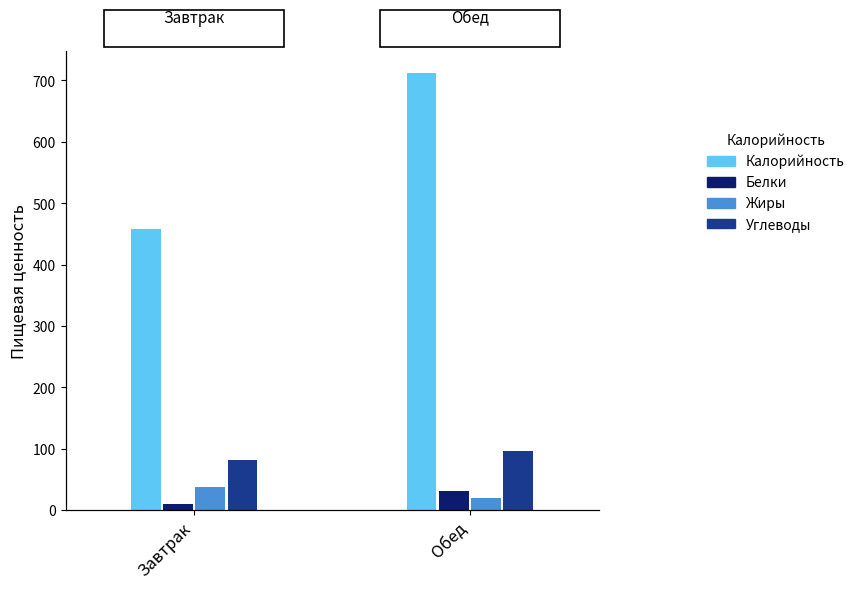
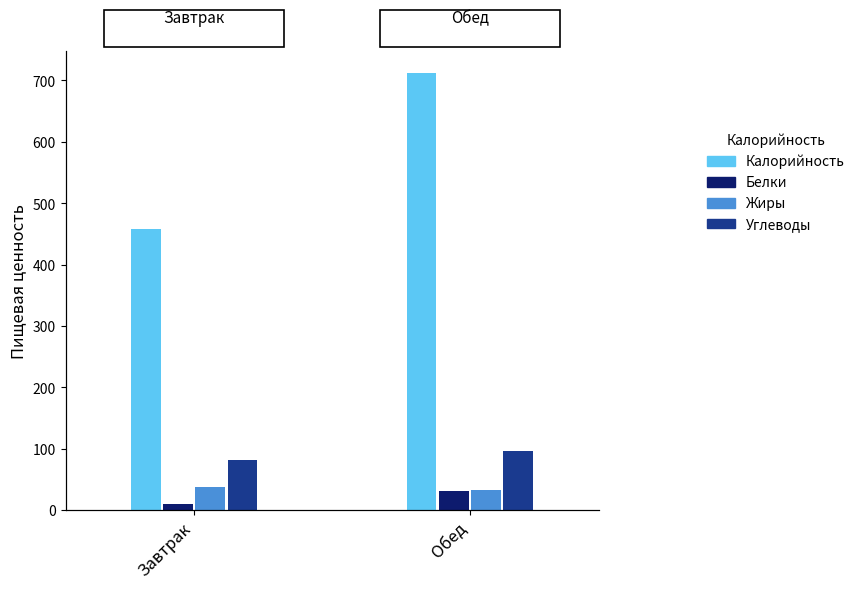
Жиры, Обед: 20 -> 30
